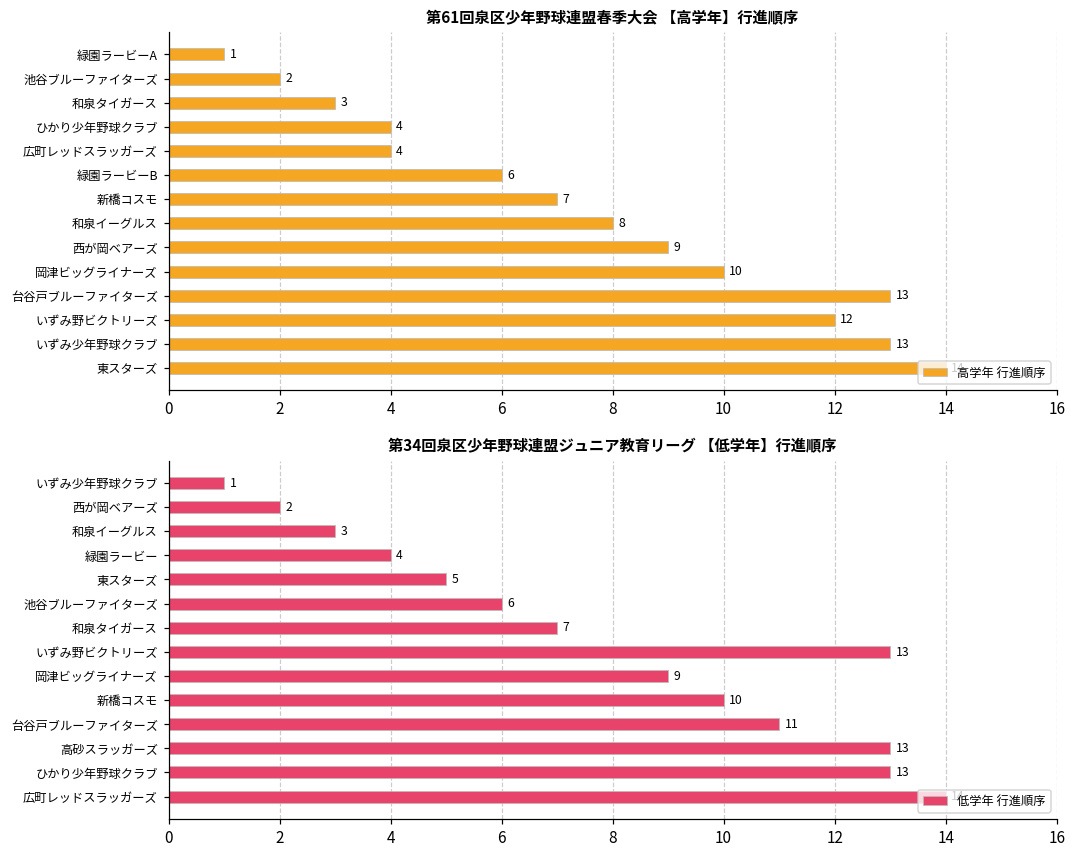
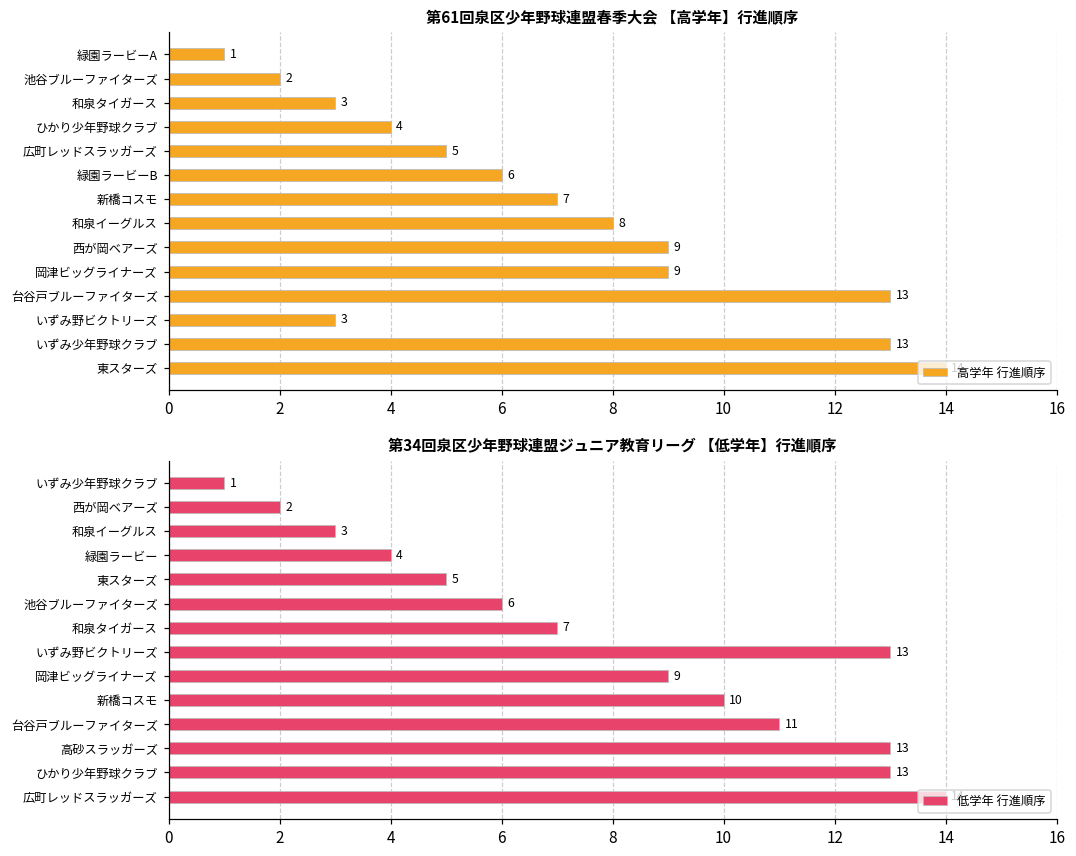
第61回泉区少年野球連盟春季大会 【高学年】行進順序, 広町レッドスラッガーズ: 4 -> 5
第61回泉区少年野球連盟春季大会 【高学年】行進順序, 岡津ビッグライナーズ: 10 -> 9
第61回泉区少年野球連盟春季大会 【高学年】行進順序, いずみ野ビクトリーズ: 12 -> 3
